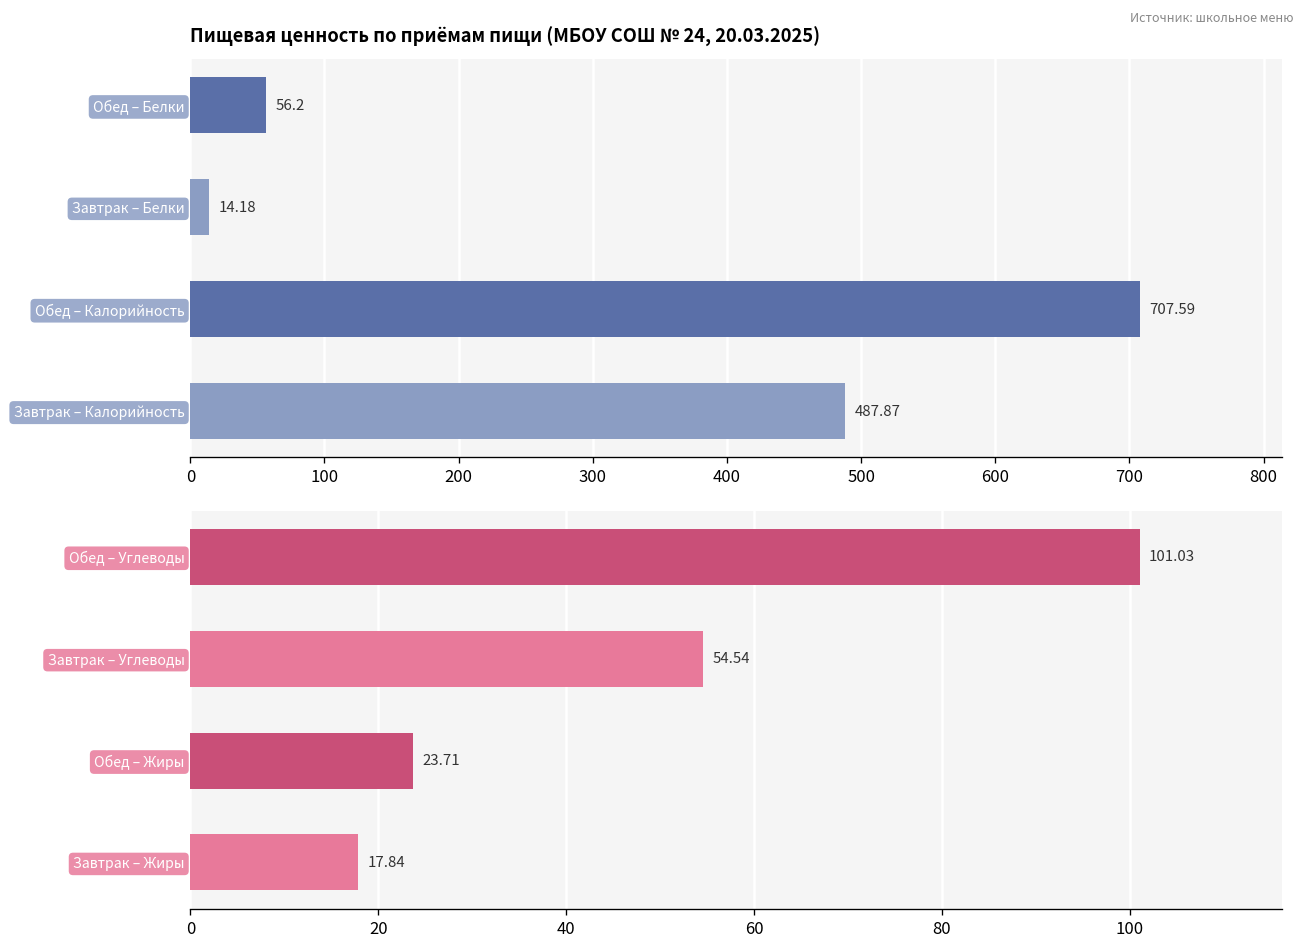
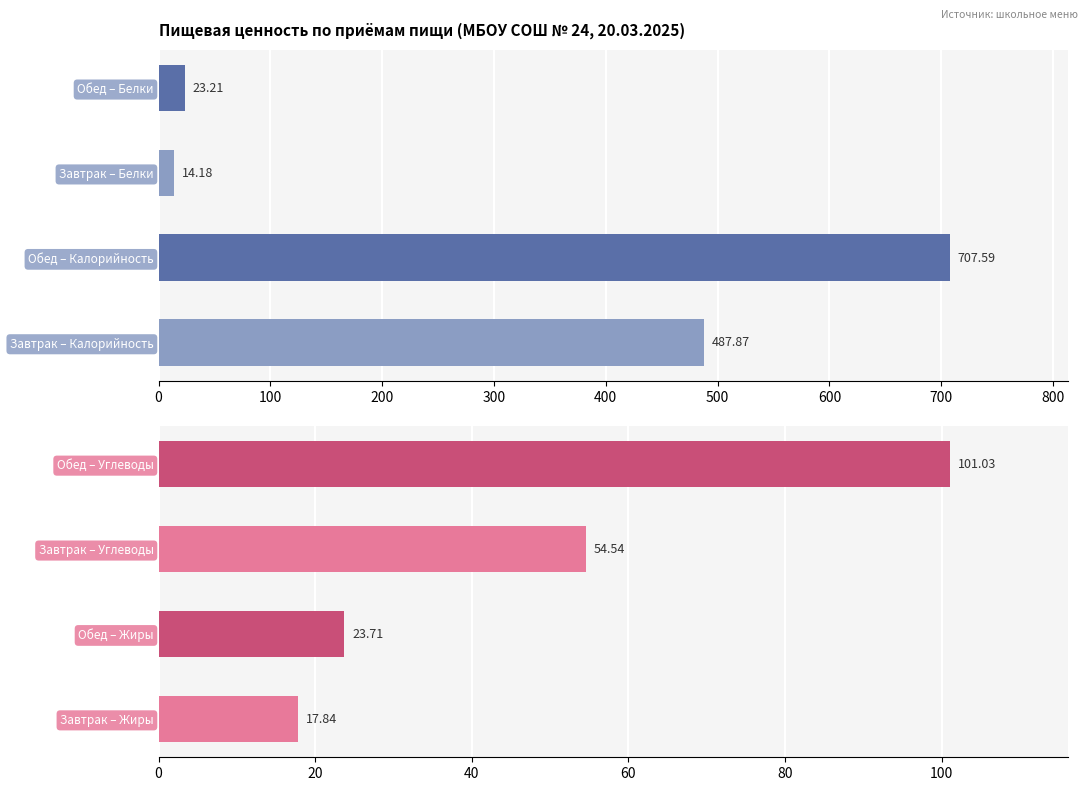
Пищевая ценность по приёмам пищи (МБОУ СОШ № 24, 20.03.2025), Обед – Белки: 56.2 -> 23.21
